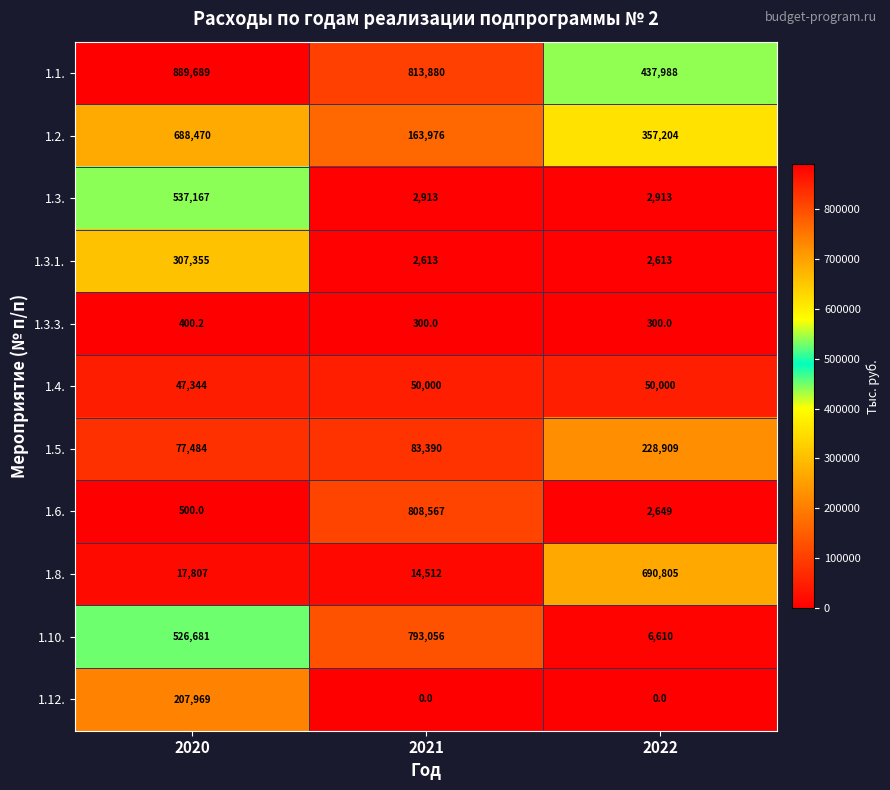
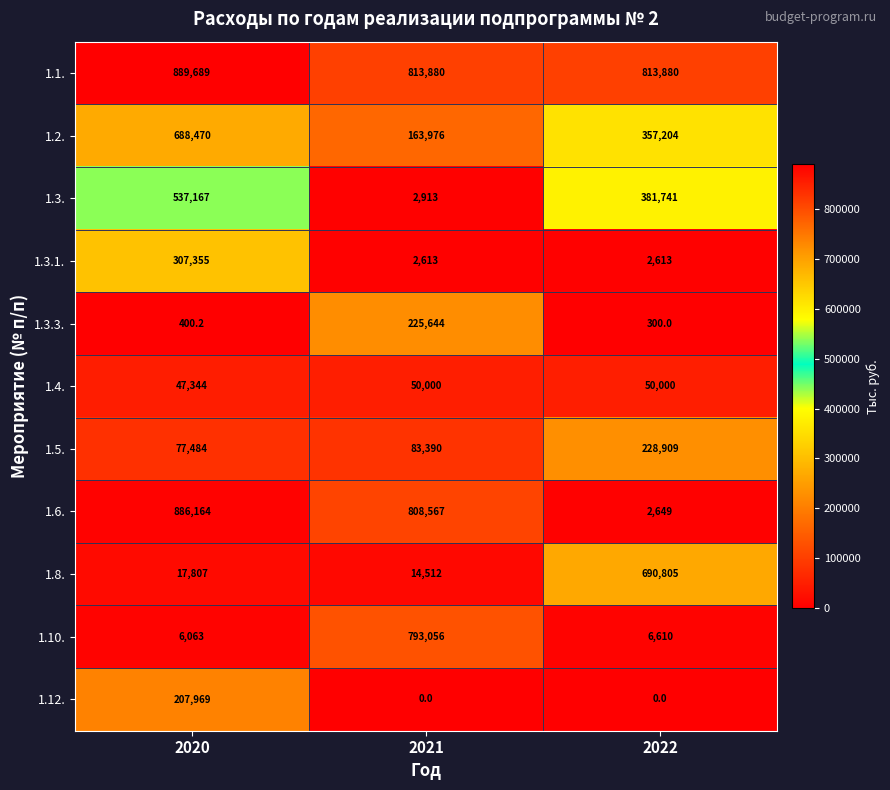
1.1., 2022: 437,988 -> 813,880
1.3., 2022: 2,913 -> 381,741
1.3.3., 2021: 300.0 -> 225,644
1.6., 2020: 500.0 -> 886,164
1.10., 2020: 526,681 -> 6,063
